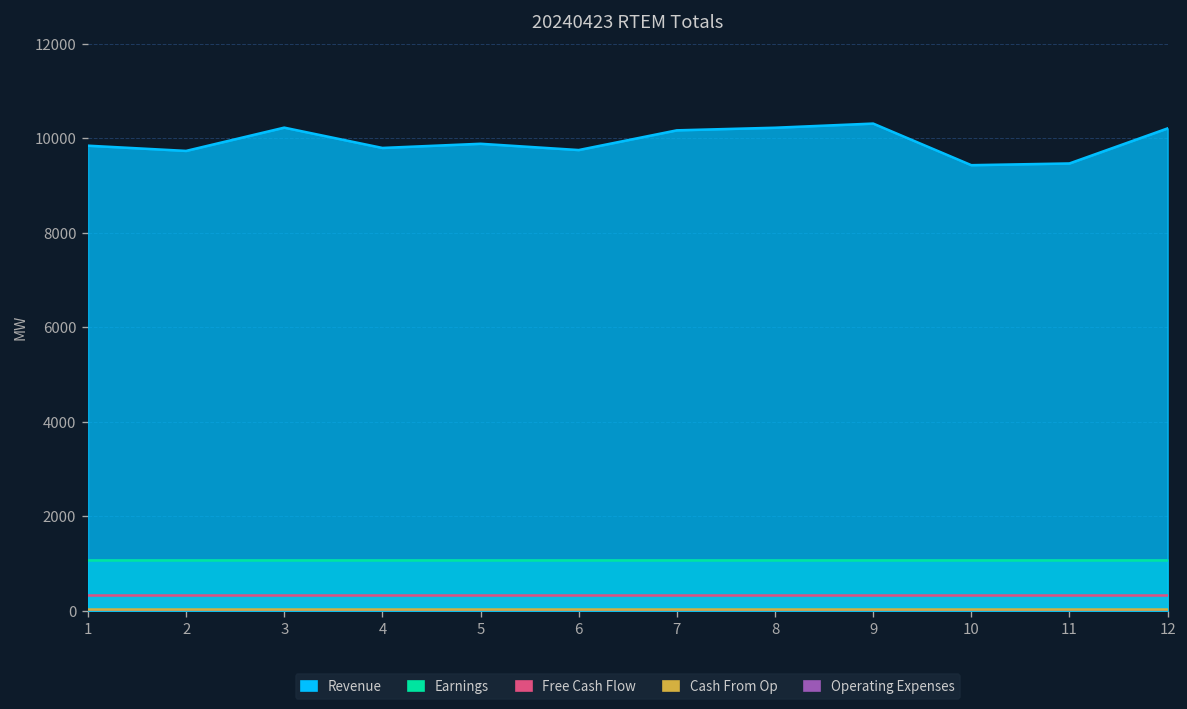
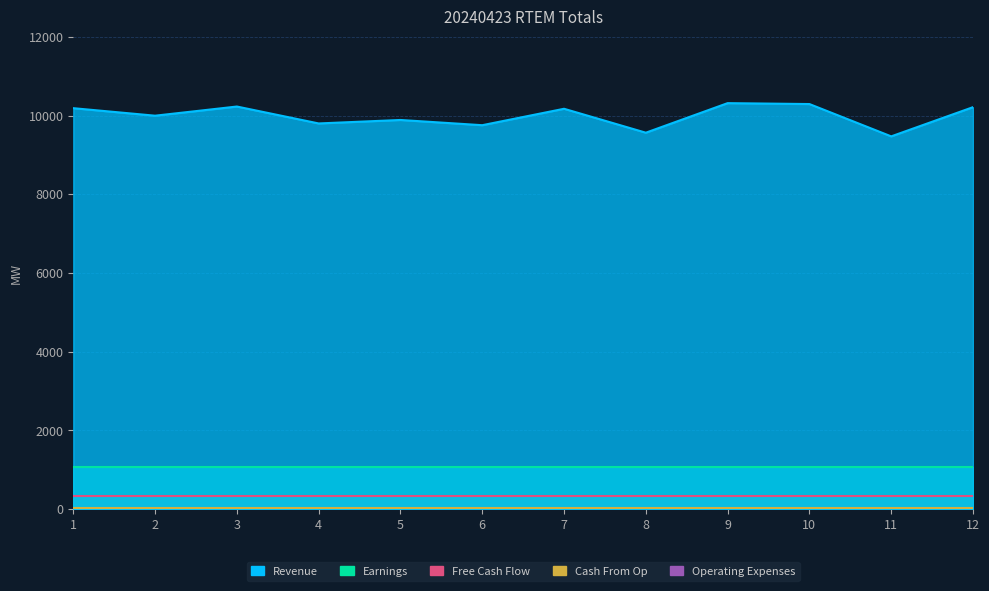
Revenue, 1: 9800 -> 10200
Revenue, 2: 9700 -> 10000
Revenue, 8: 10200 -> 9600
Revenue, 10: 9400 -> 10300
